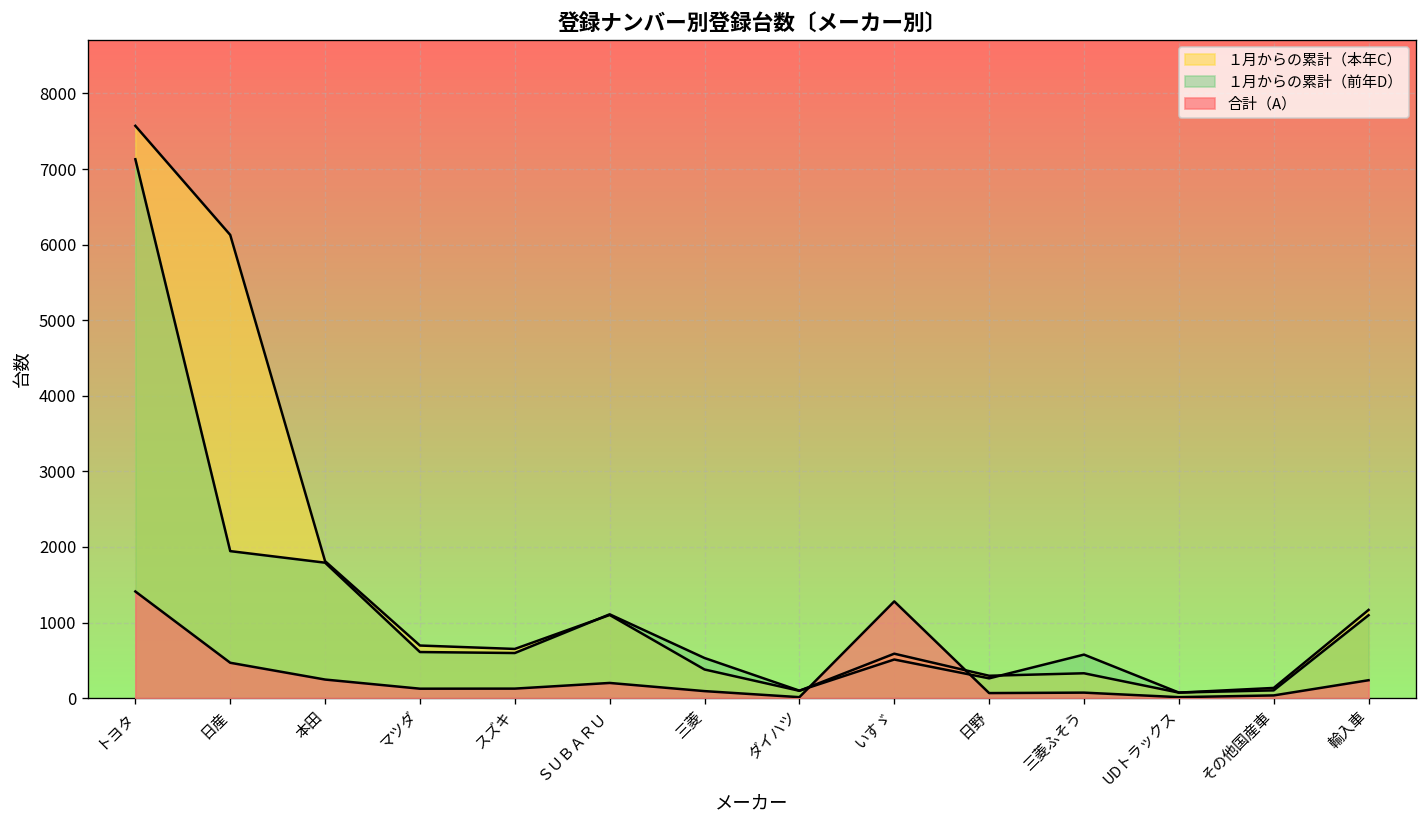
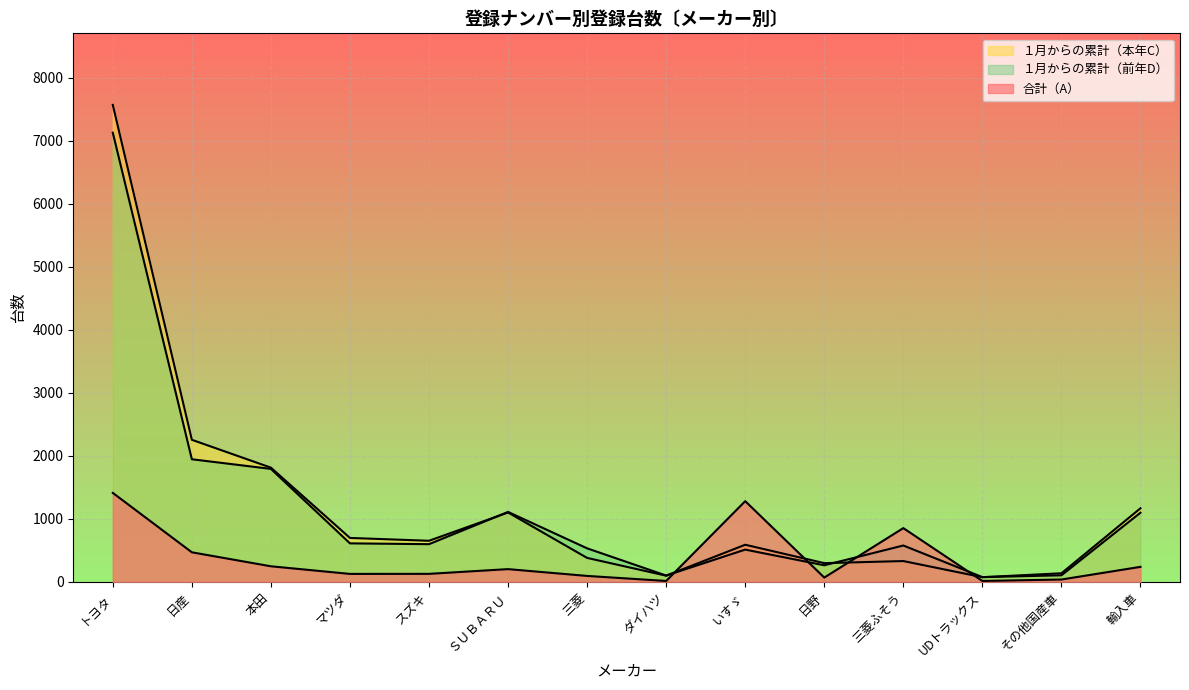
１月からの累計（本年C）, 日産: 6100 -> 2300
合計（A）, 三菱ふそう: 100 -> 900
